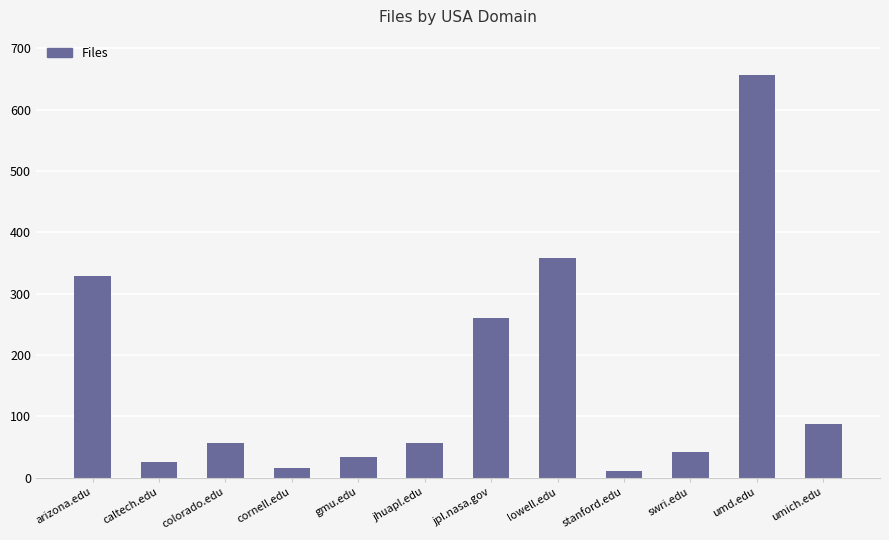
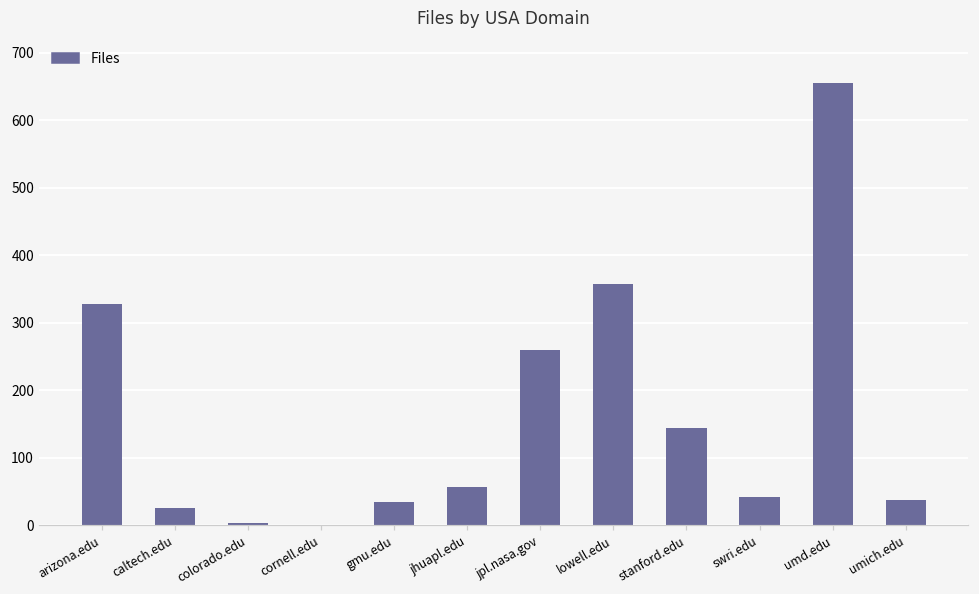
colorado.edu: 60 -> 0
cornell.edu: 20 -> 0
stanford.edu: 10 -> 140
umich.edu: 90 -> 40
